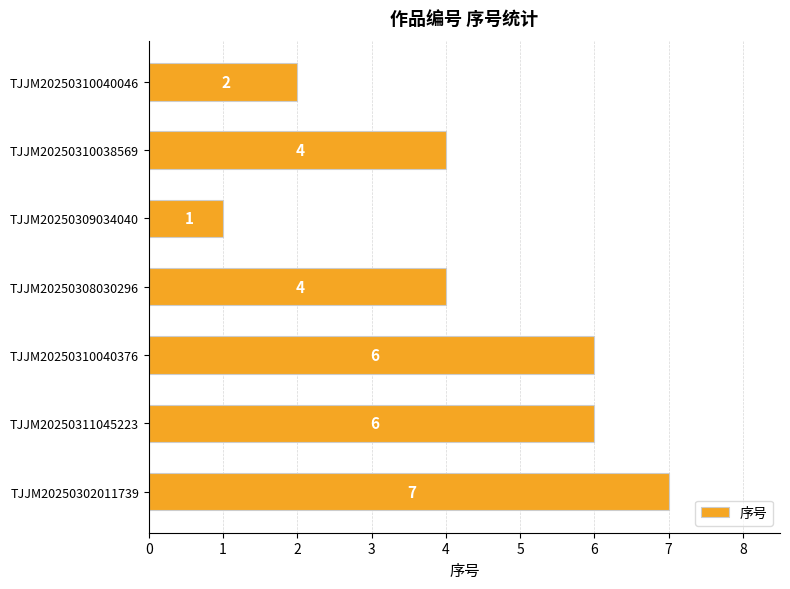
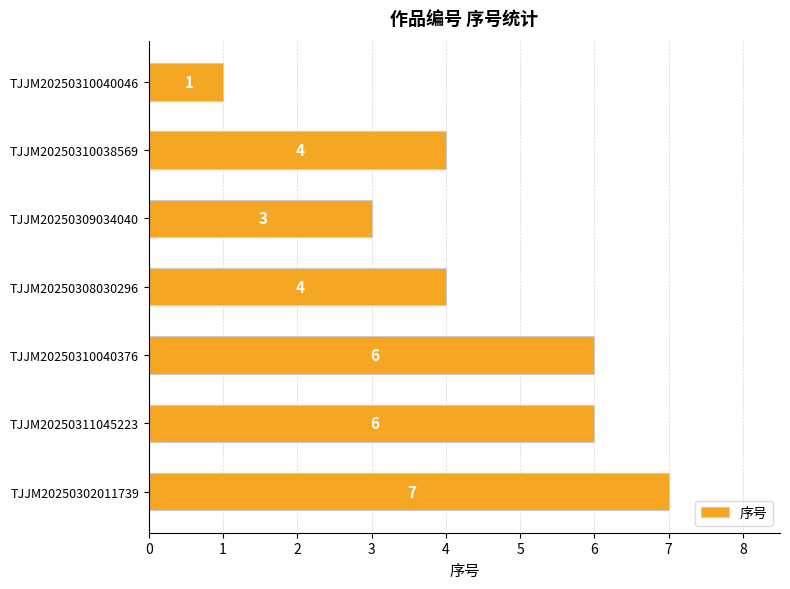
TJJM20250310040046: 2 -> 1
TJJM20250309034040: 1 -> 3
